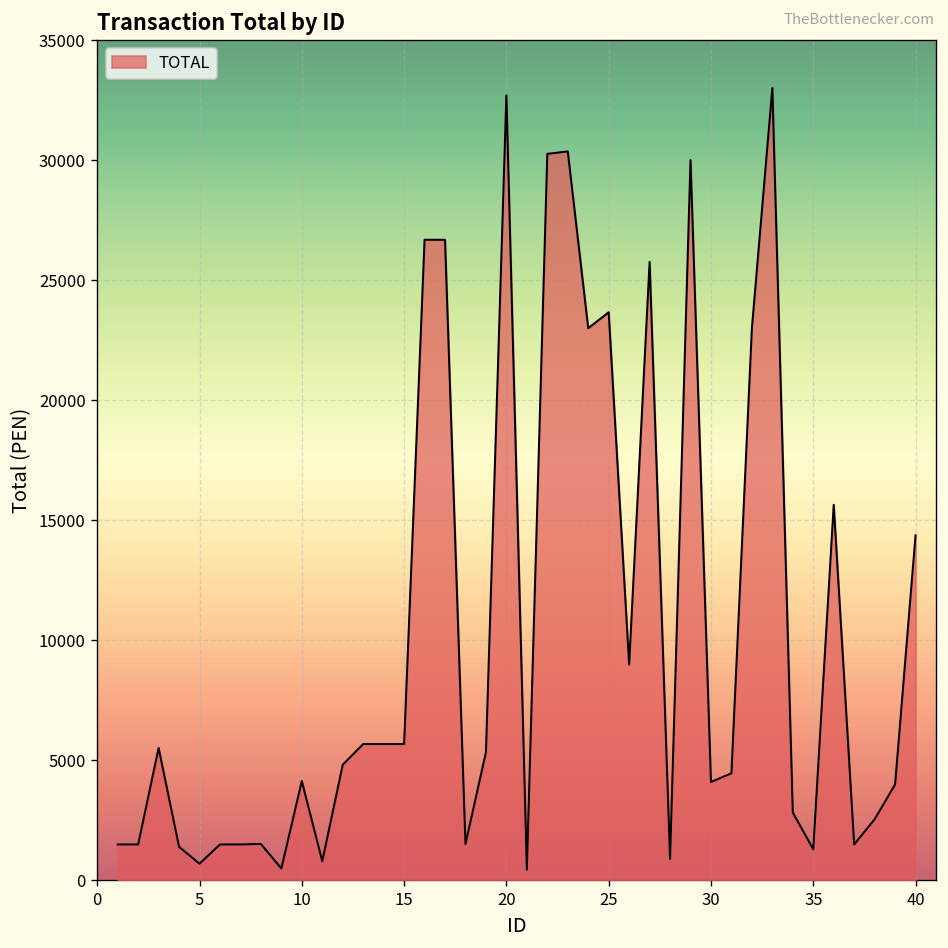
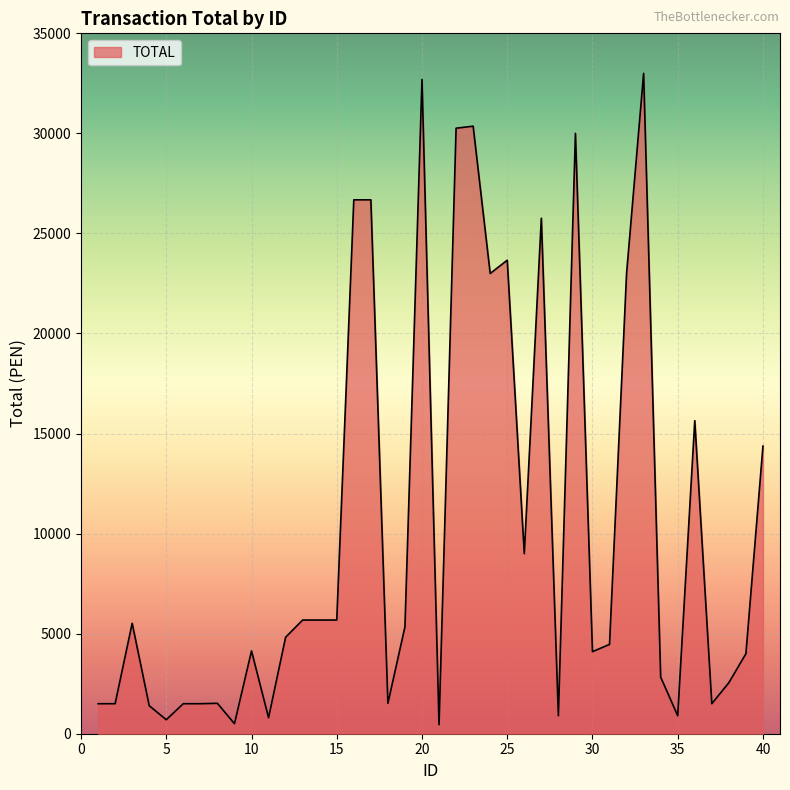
35: 1300 -> 900
